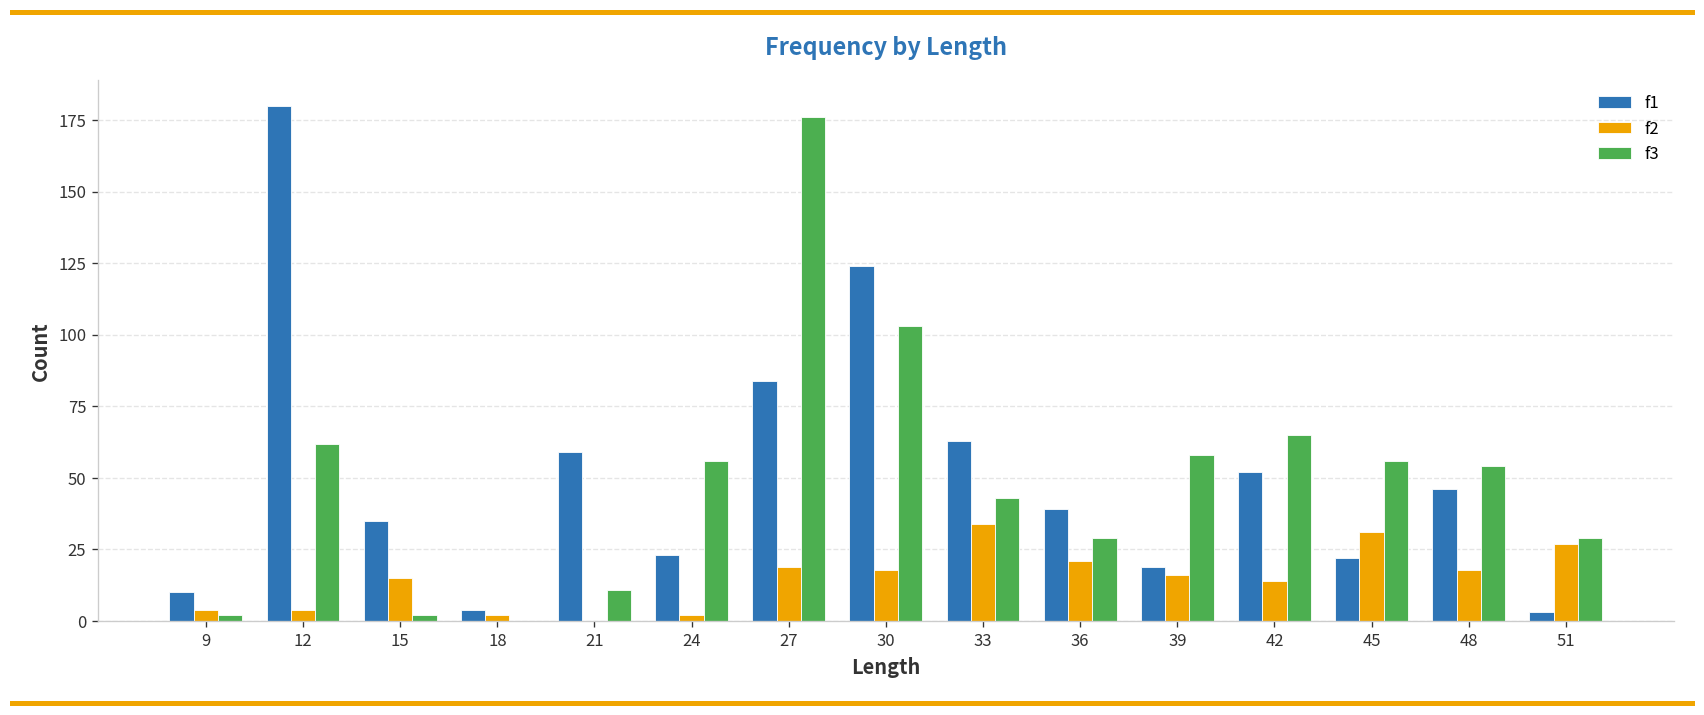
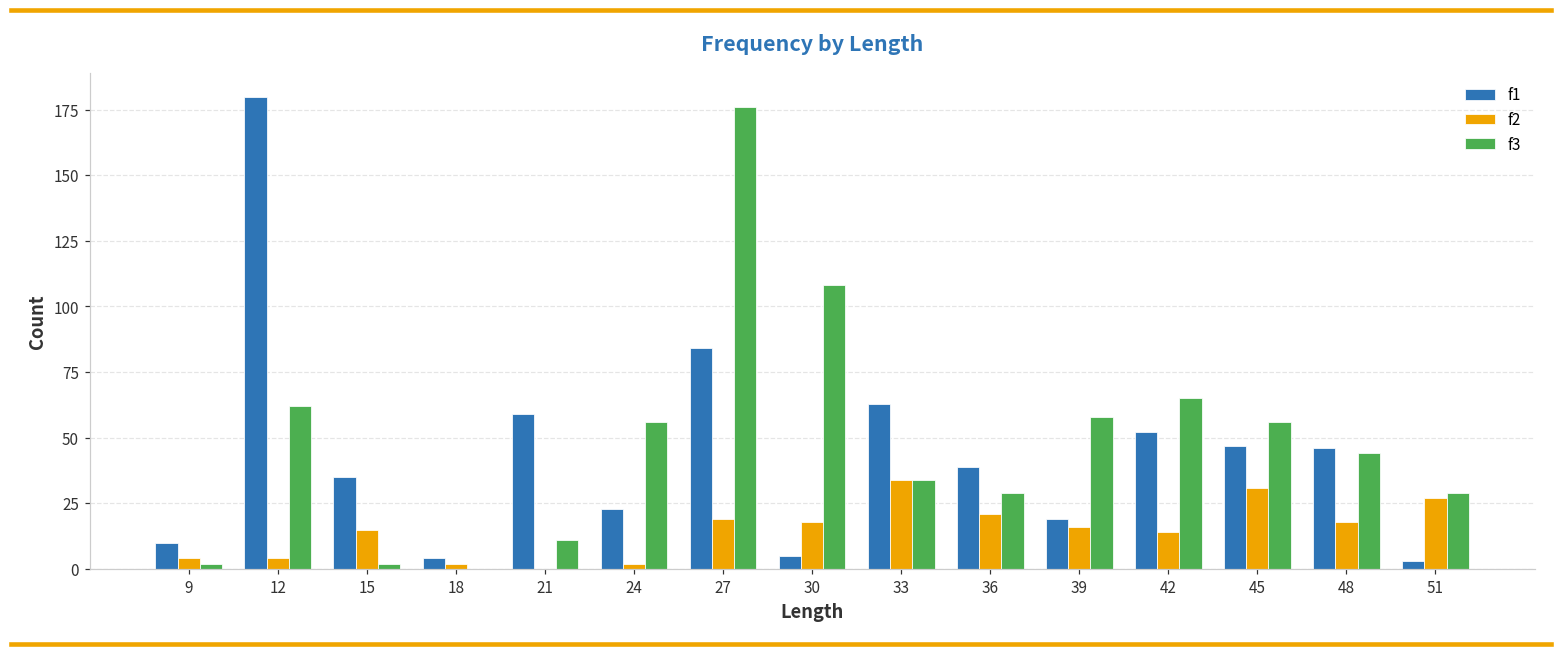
f1, 30: 124 -> 5
f3, 30: 103 -> 108
f3, 33: 43 -> 34
f1, 45: 22 -> 47
f3, 48: 54 -> 44
